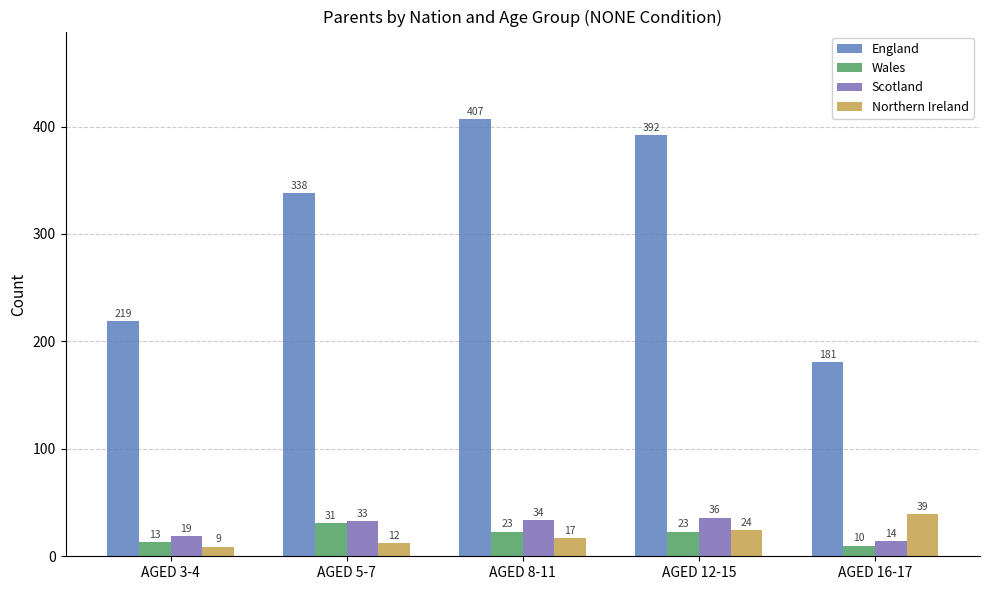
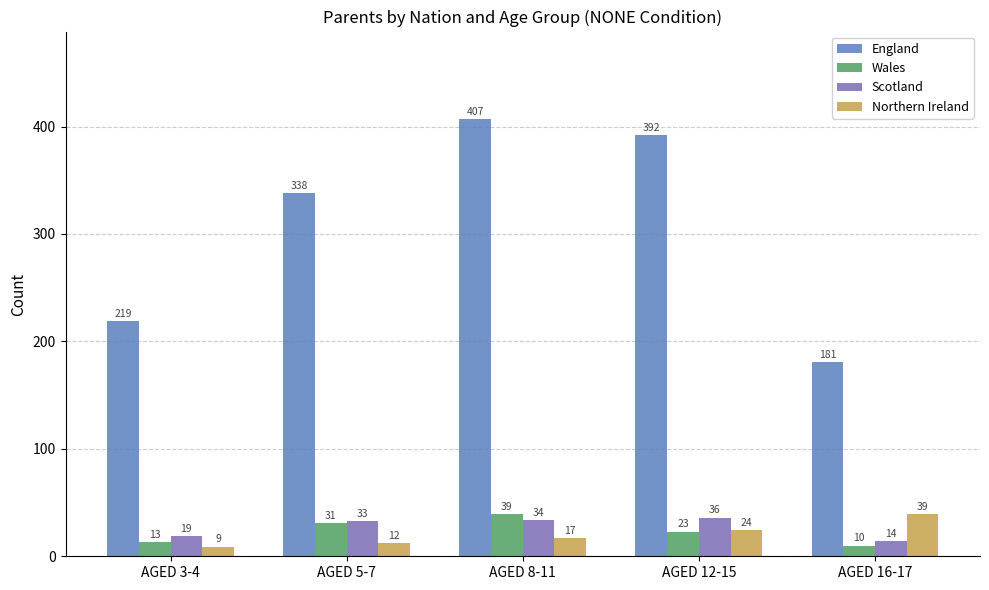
Wales, AGED 8-11: 23 -> 39
